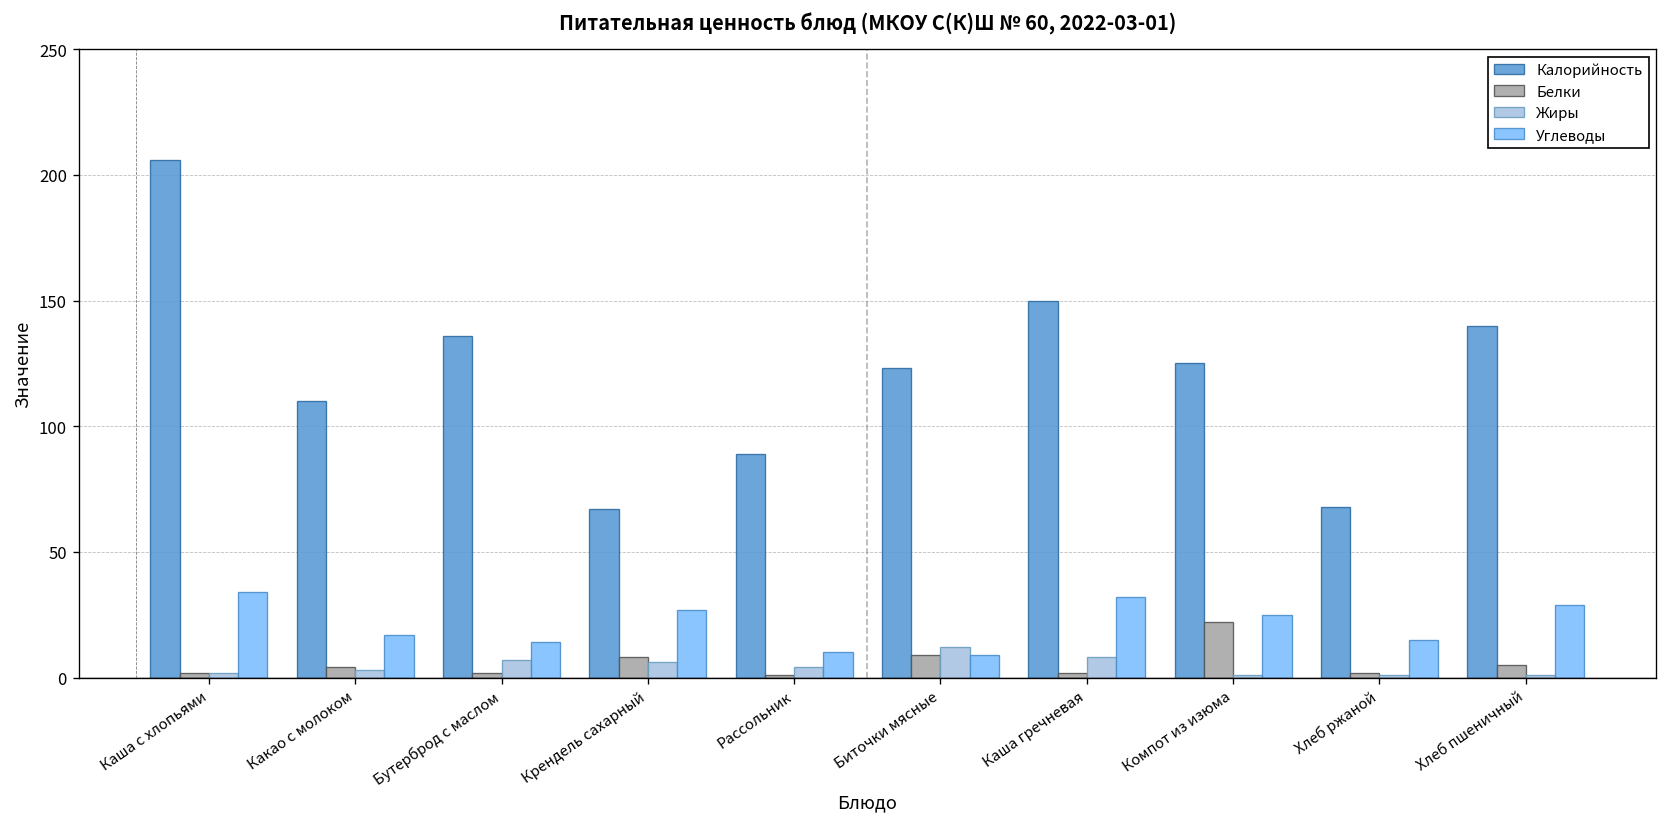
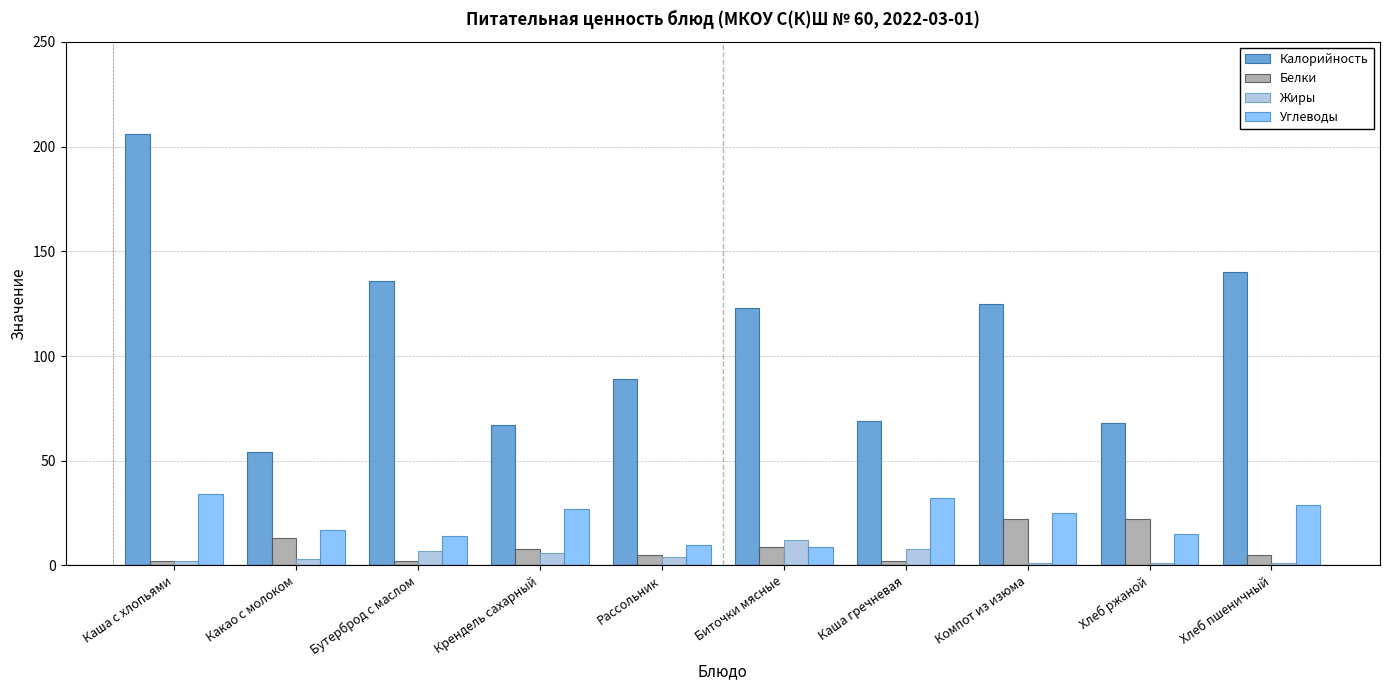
Калорийность, Какао с молоком: 110 -> 54
Белки, Какао с молоком: 4 -> 13
Белки, Рассольник: 1 -> 5
Калорийность, Каша гречневая: 150 -> 69
Белки, Хлеб ржаной: 2 -> 22
